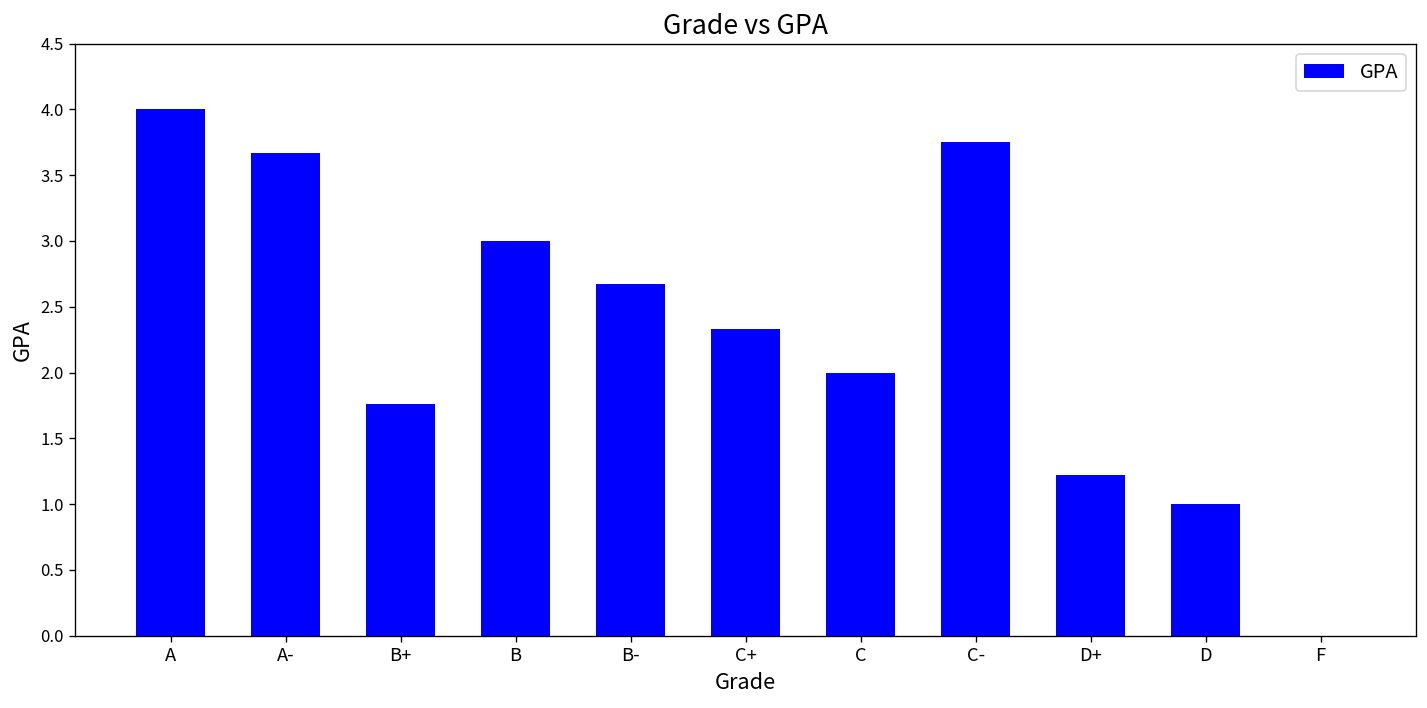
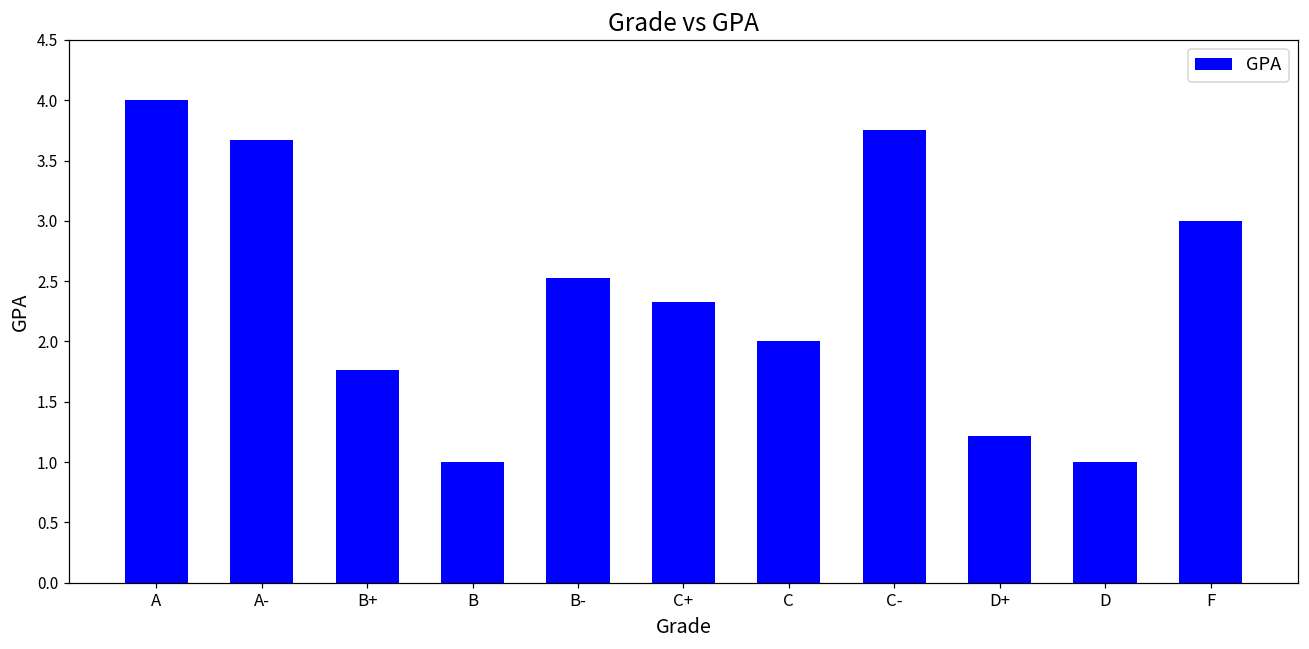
B: 3 -> 1
B-: 2.67 -> 2.53
F: 0 -> 3
